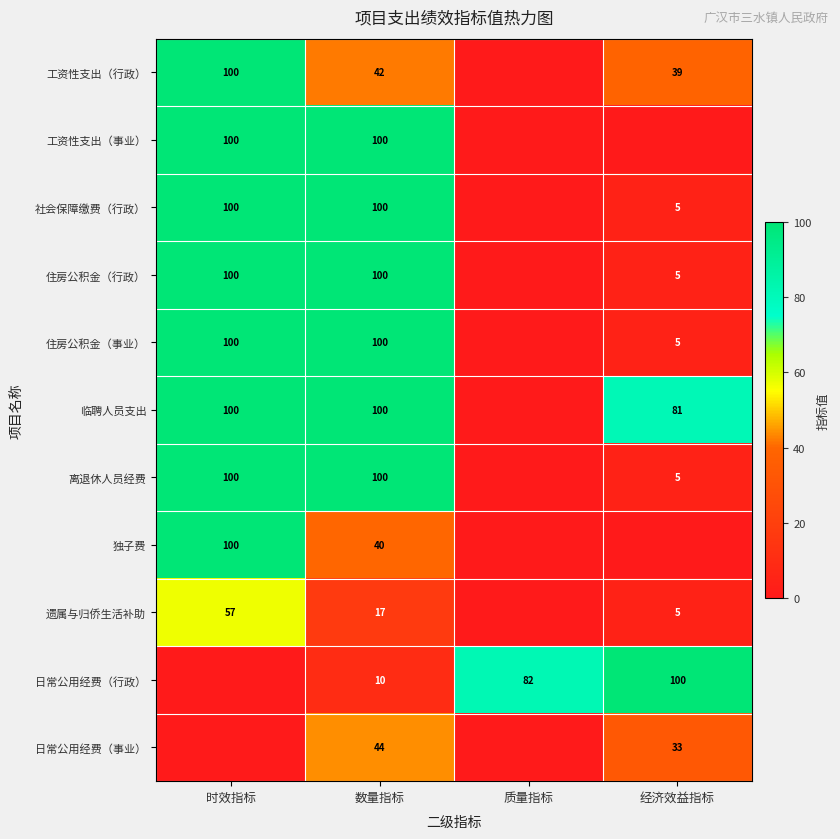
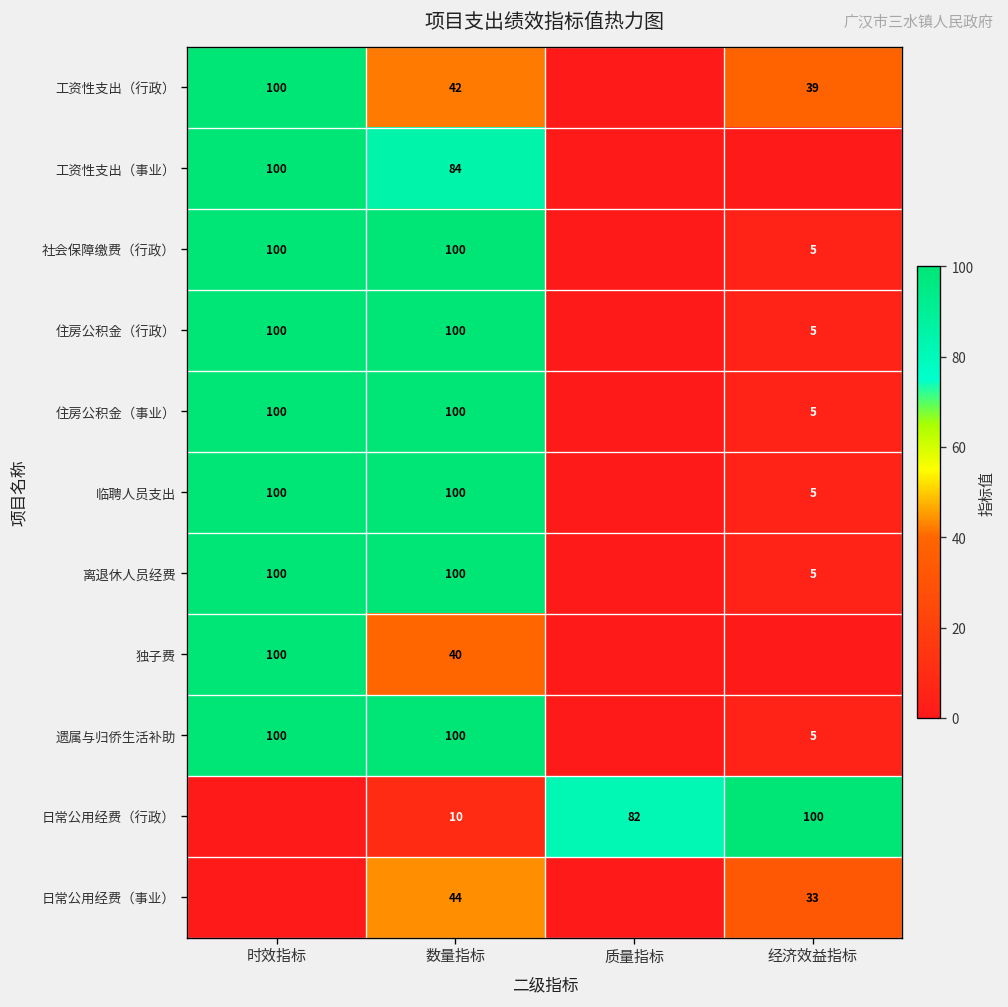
工资性支出（事业）, 数量指标: 100 -> 84
临聘人员支出, 经济效益指标: 81 -> 5
遗属与归侨生活补助, 时效指标: 57 -> 100
遗属与归侨生活补助, 数量指标: 17 -> 100
